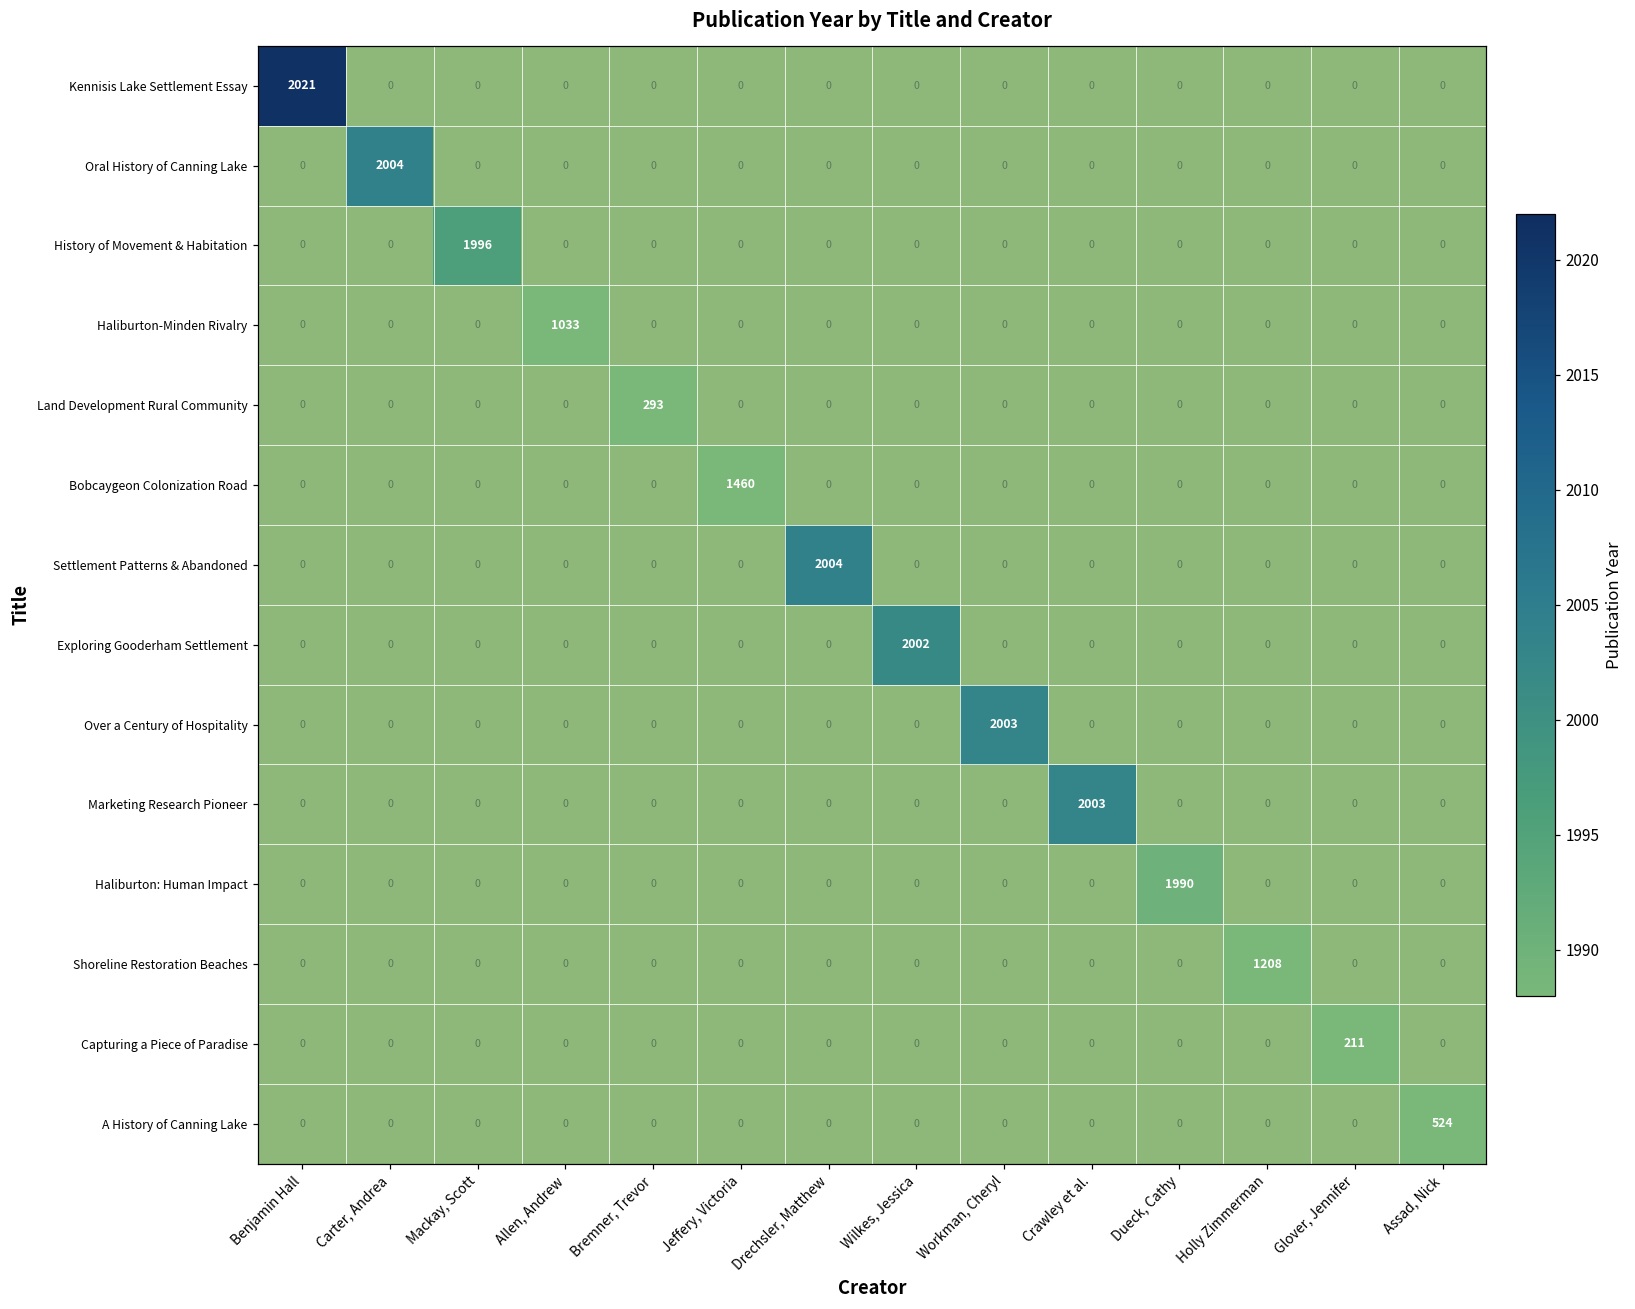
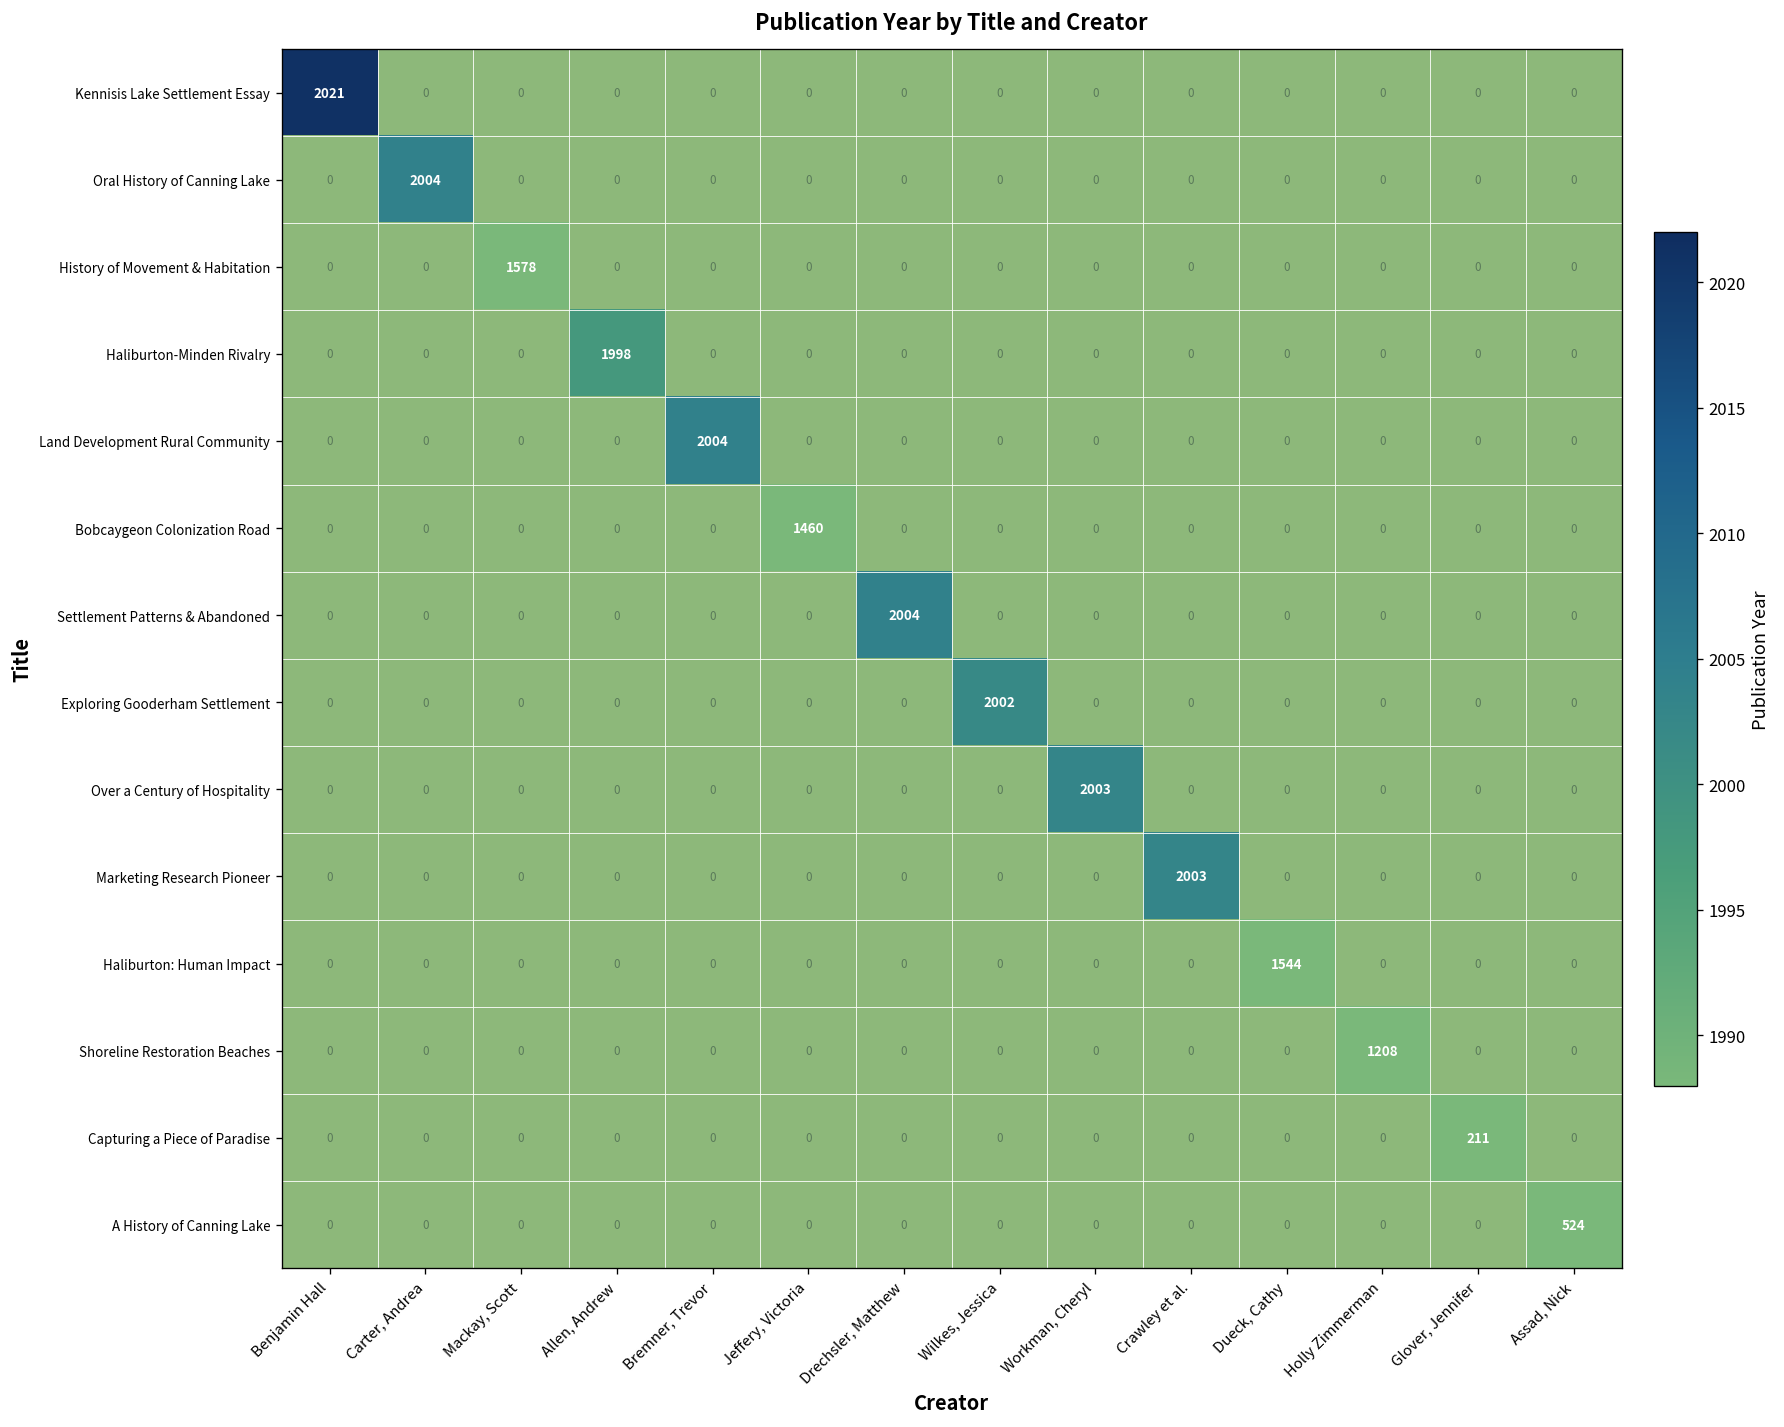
History of Movement & Habitation, Mackay, Scott: 1996 -> 1578
Haliburton-Minden Rivalry, Allen, Andrew: 1033 -> 1998
Land Development Rural Community, Bremner, Trevor: 293 -> 2004
Haliburton: Human Impact, Dueck, Cathy: 1990 -> 1544
